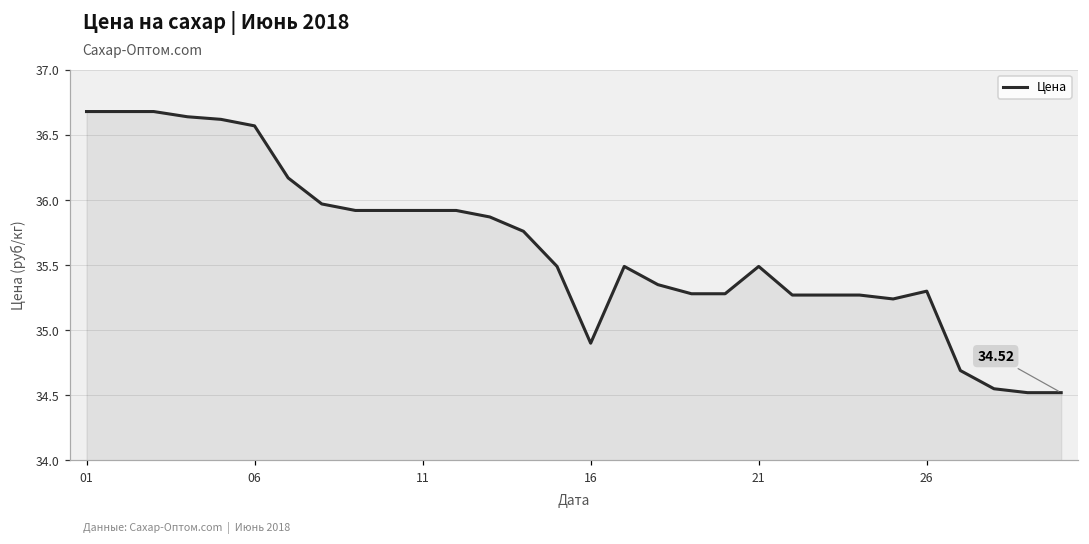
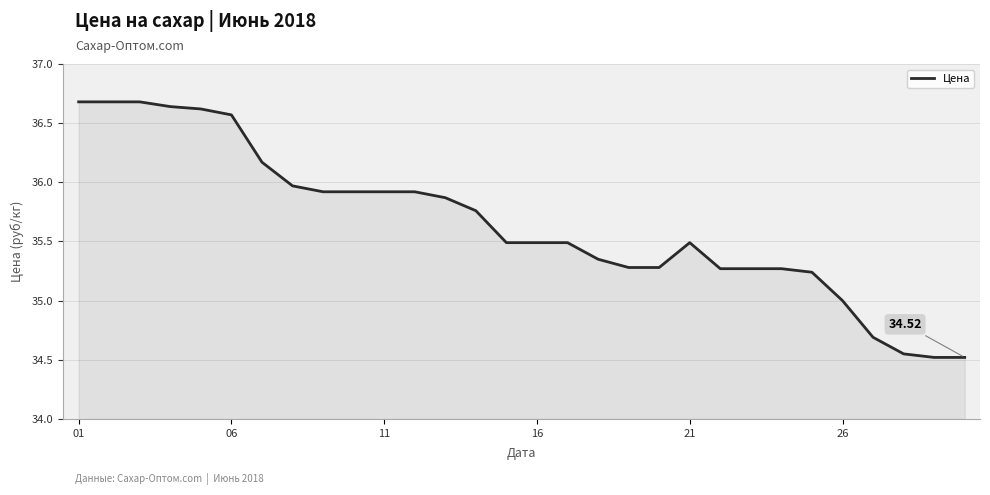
16: 34.90 -> 35.49
26: 35.3 -> 35.0
